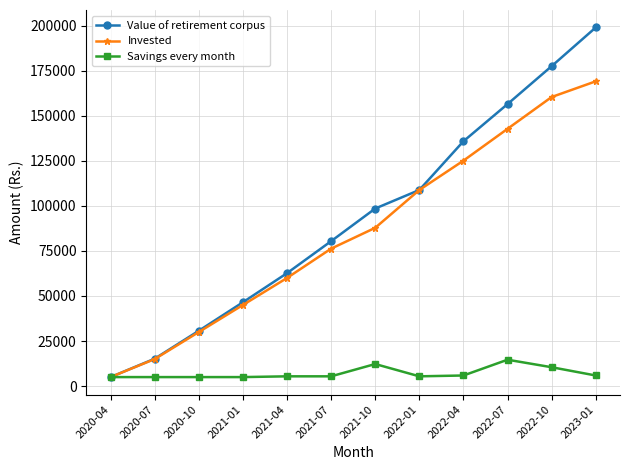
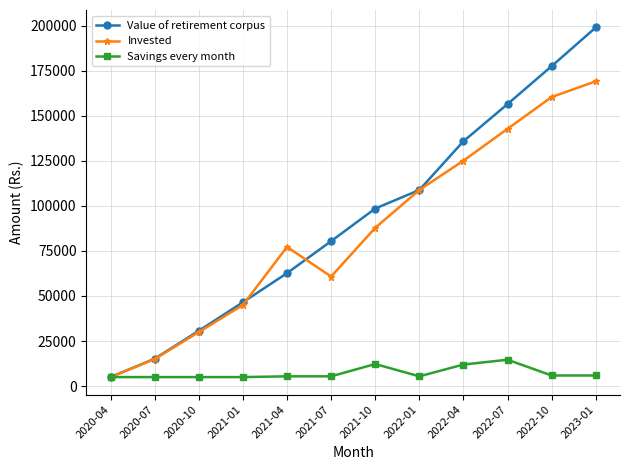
Invested, 2021-04: 60000 -> 77000
Invested, 2021-07: 76000 -> 61000
Savings every month, 2022-04: 6000 -> 12000
Savings every month, 2022-10: 10000 -> 6000
